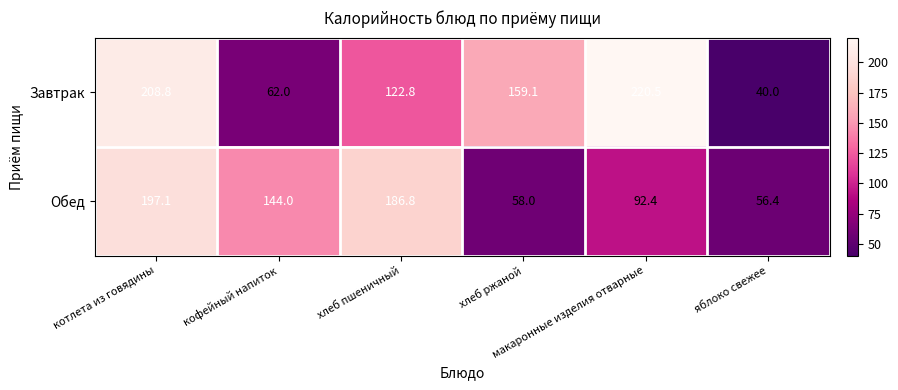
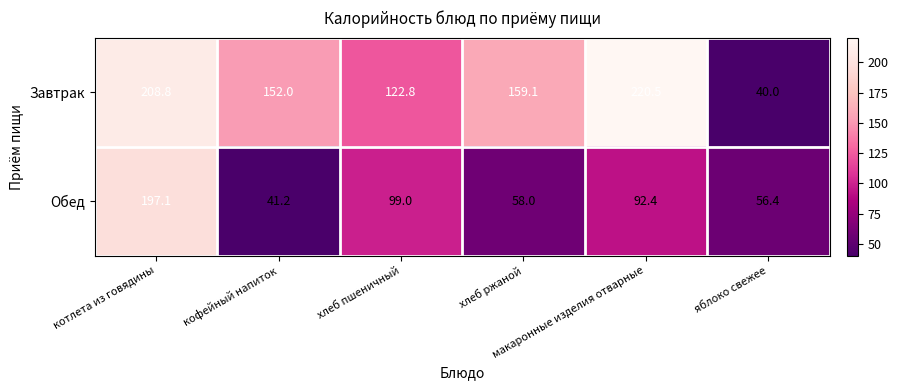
Завтрак, кофейный напиток: 62.0 -> 152.0
Обед, кофейный напиток: 144.0 -> 41.2
Обед, хлеб пшеничный: 186.8 -> 99.0
